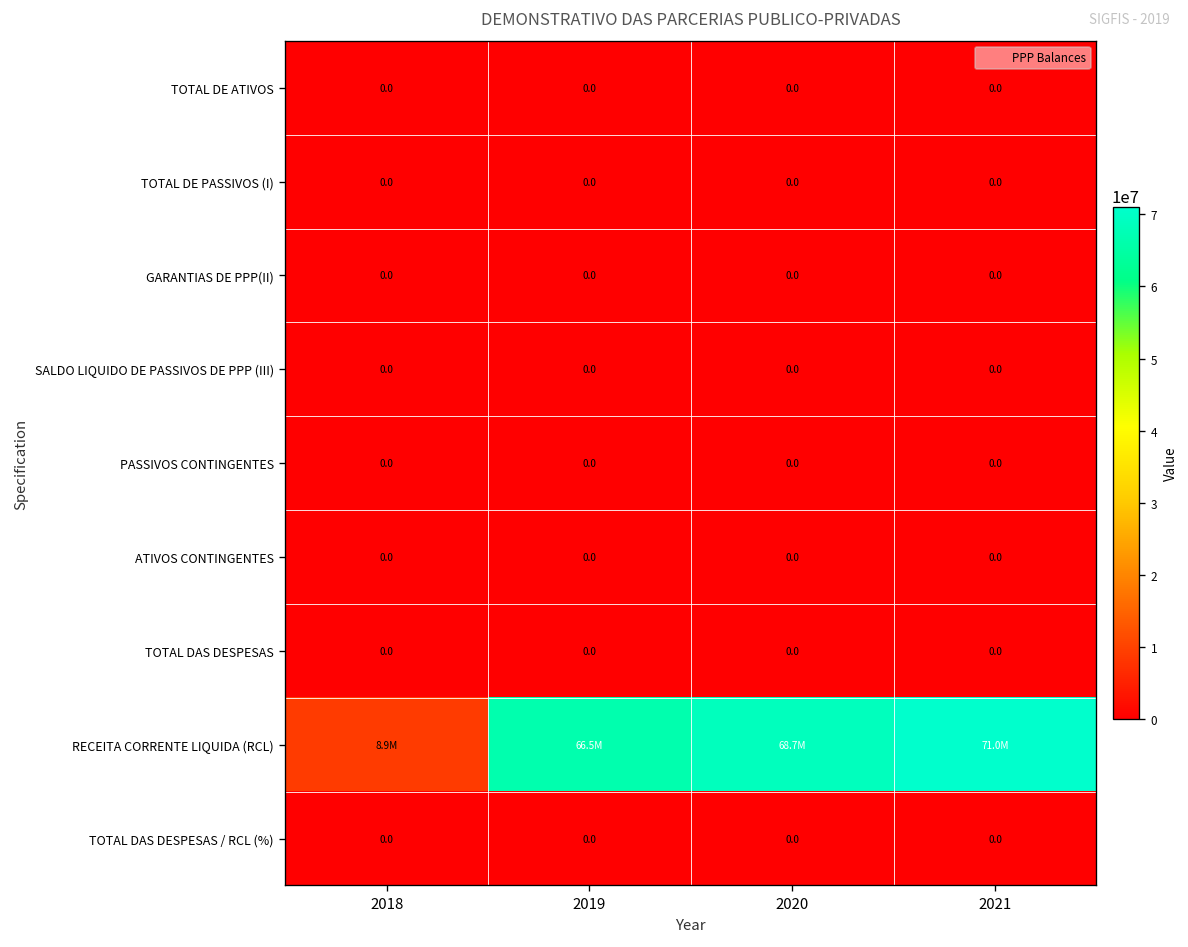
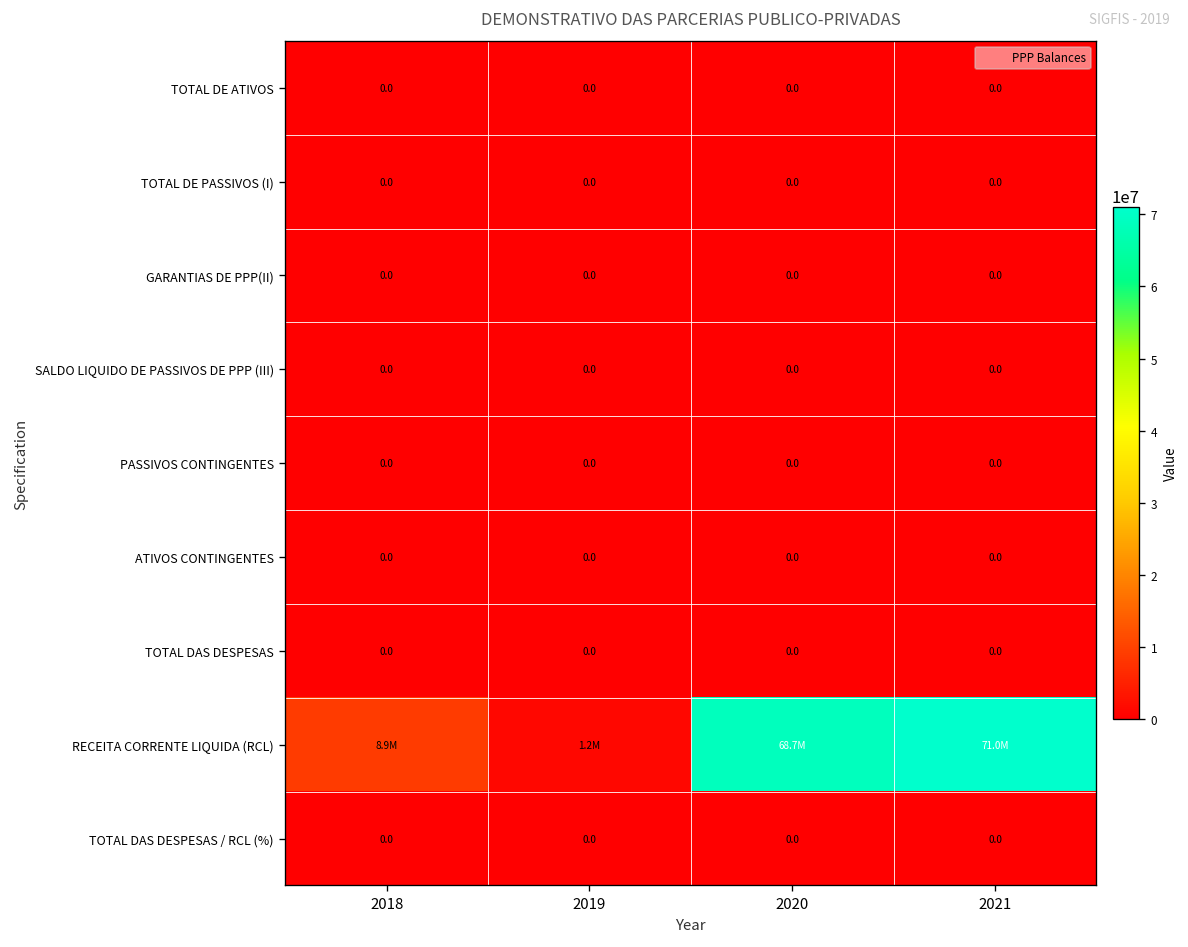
RECEITA CORRENTE LIQUIDA (RCL), 2019: 66.5M -> 1.2M
